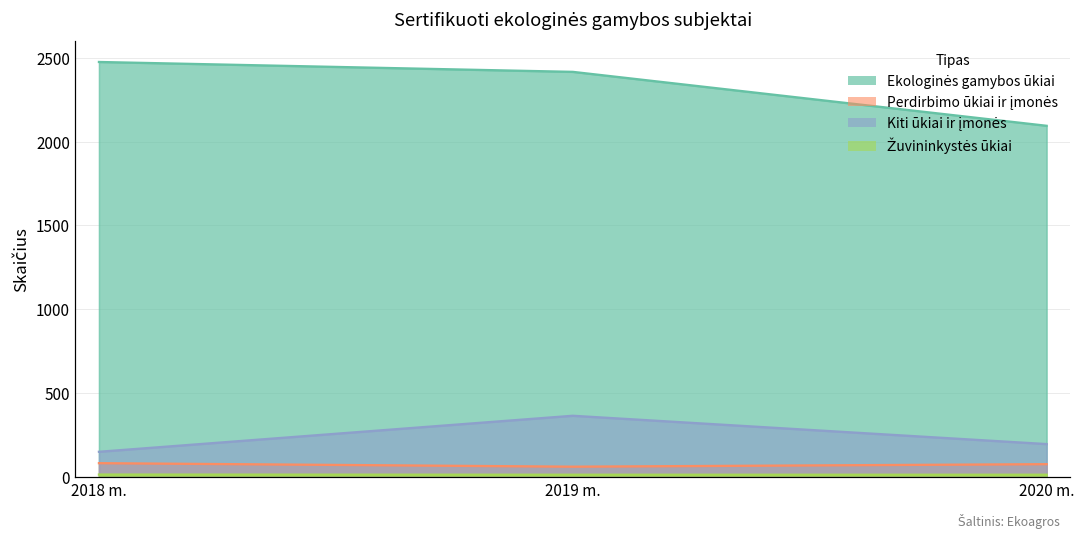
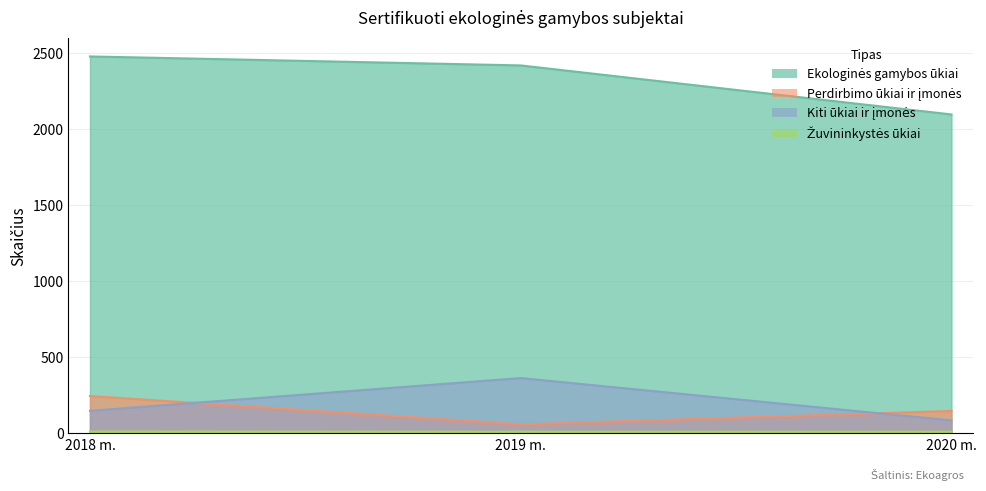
Perdirbimo ūkiai ir įmonės, 2018 m.: 80 -> 250
Perdirbimo ūkiai ir įmonės, 2020 m.: 80 -> 150
Kiti ūkiai ir įmonės, 2020 m.: 200 -> 90
